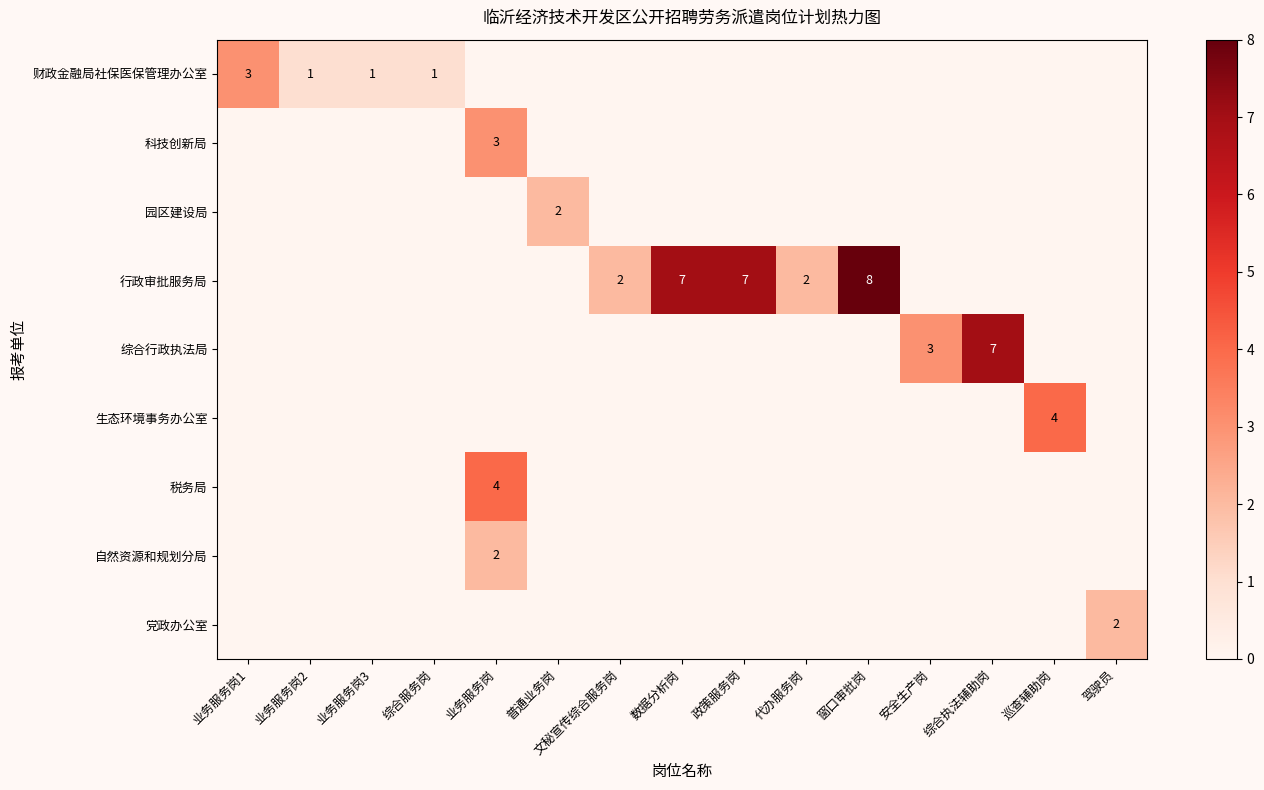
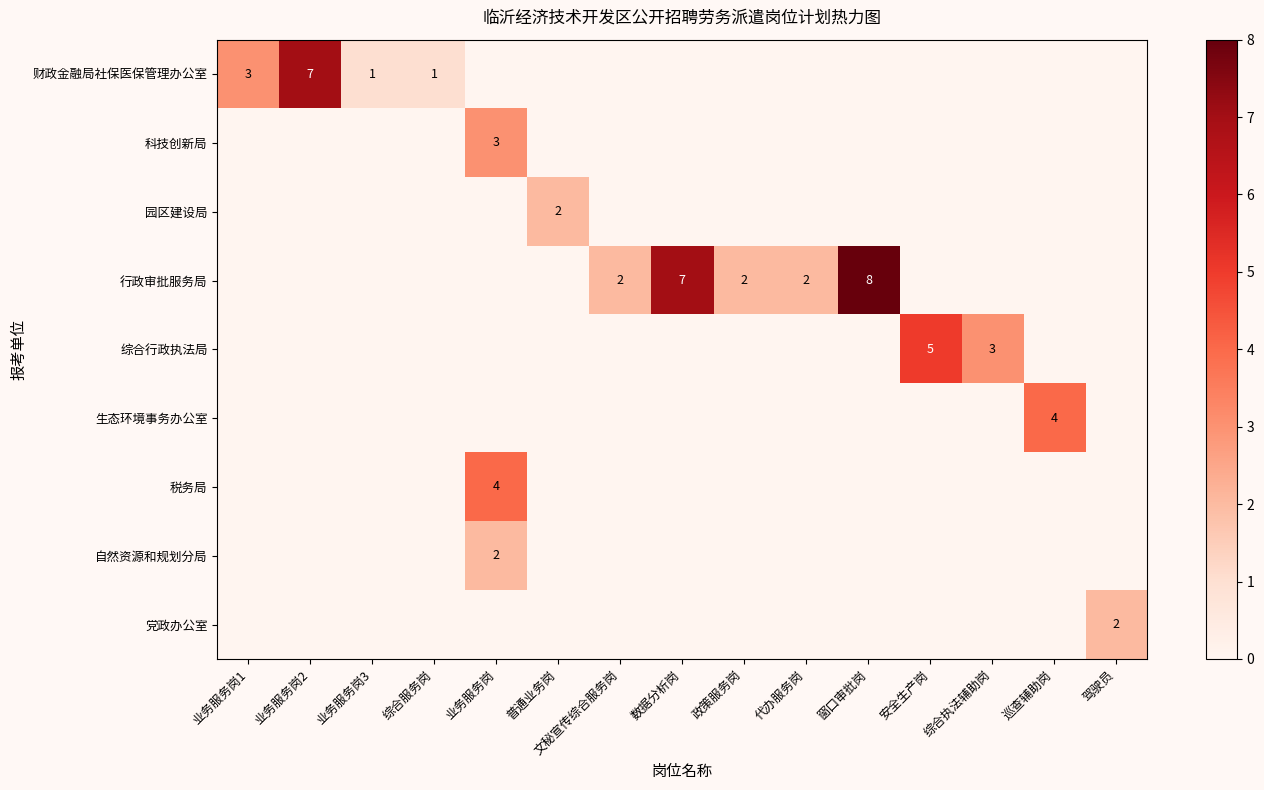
财政金融局社保医保管理办公室, 业务服务岗2: 1 -> 7
行政审批服务局, 政策服务岗: 7 -> 2
综合行政执法局, 安全生产岗: 3 -> 5
综合行政执法局, 综合执法辅助岗: 7 -> 3
